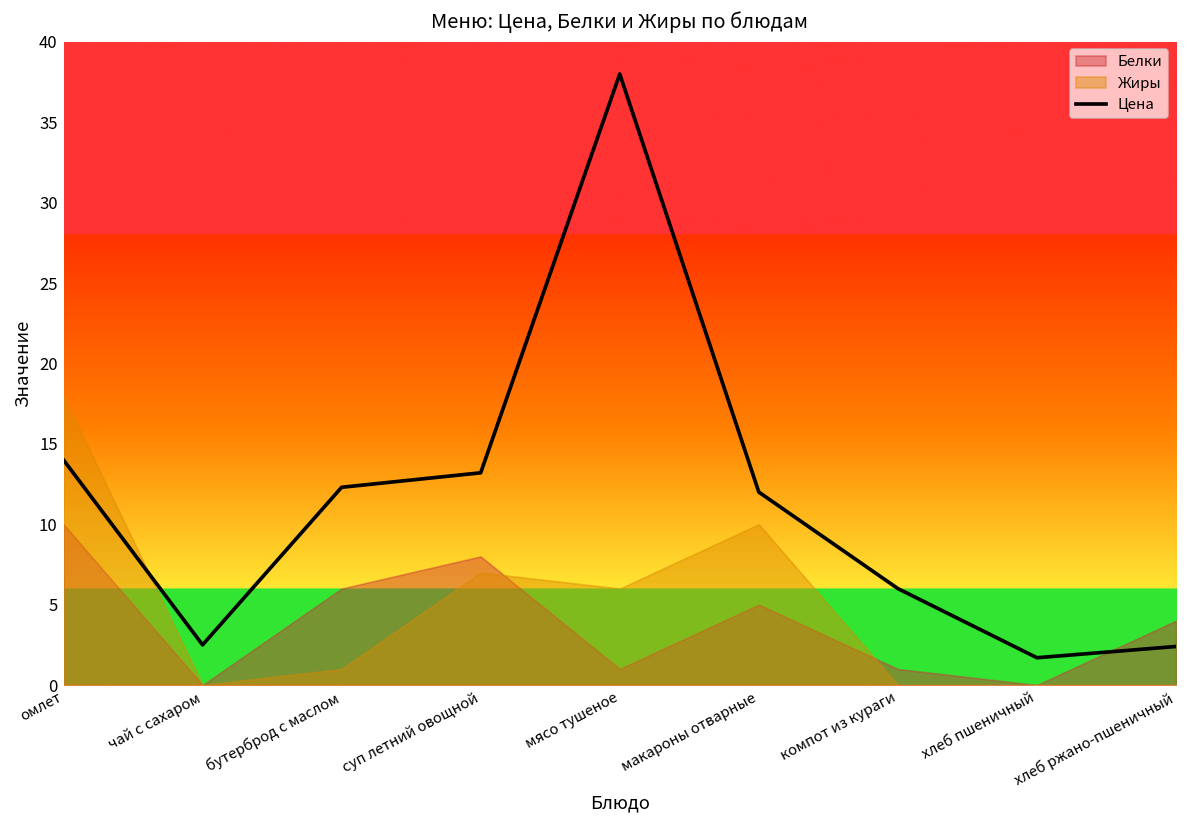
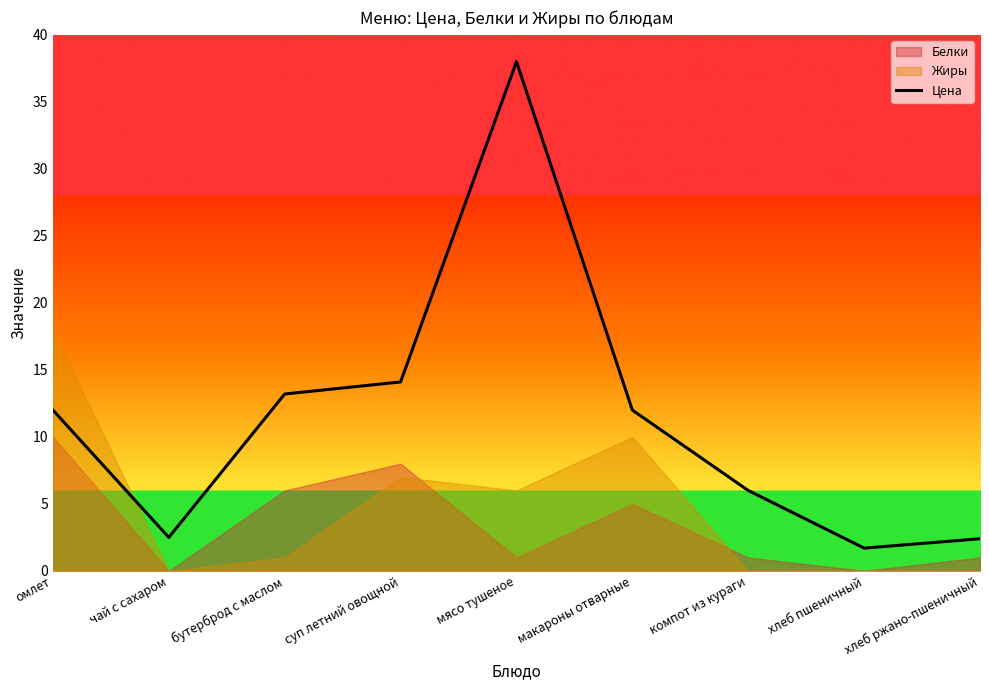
Цена, омлет: 14 -> 12
Цена, бутерброд с маслом: 12.3 -> 13.2
Цена, суп летний овощной: 13.2 -> 14.1
Белки, хлеб ржано-пшеничный: 4 -> 1
